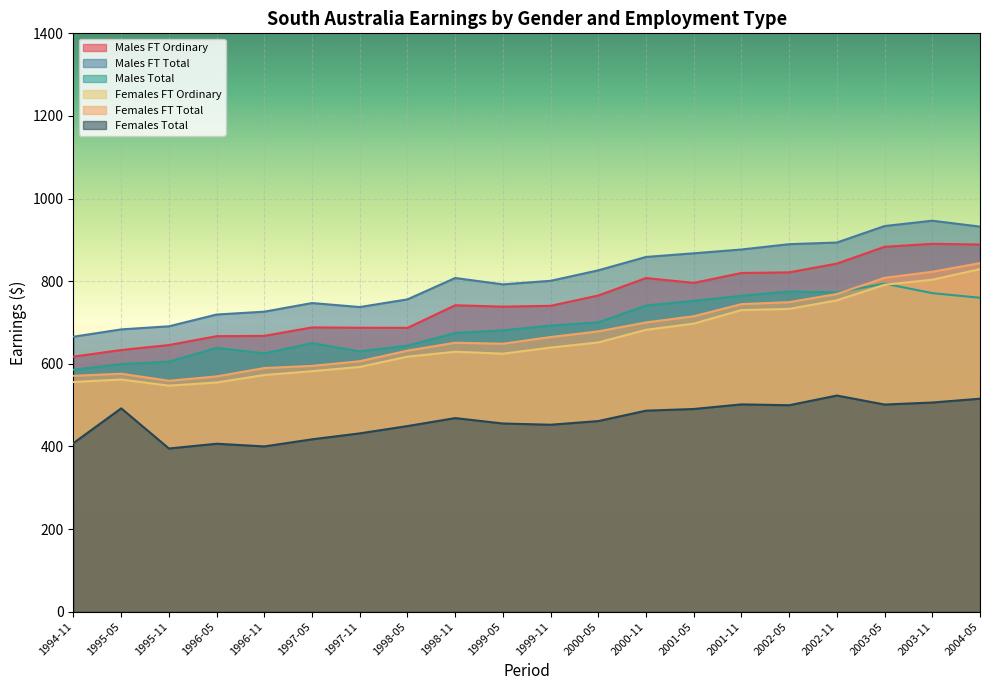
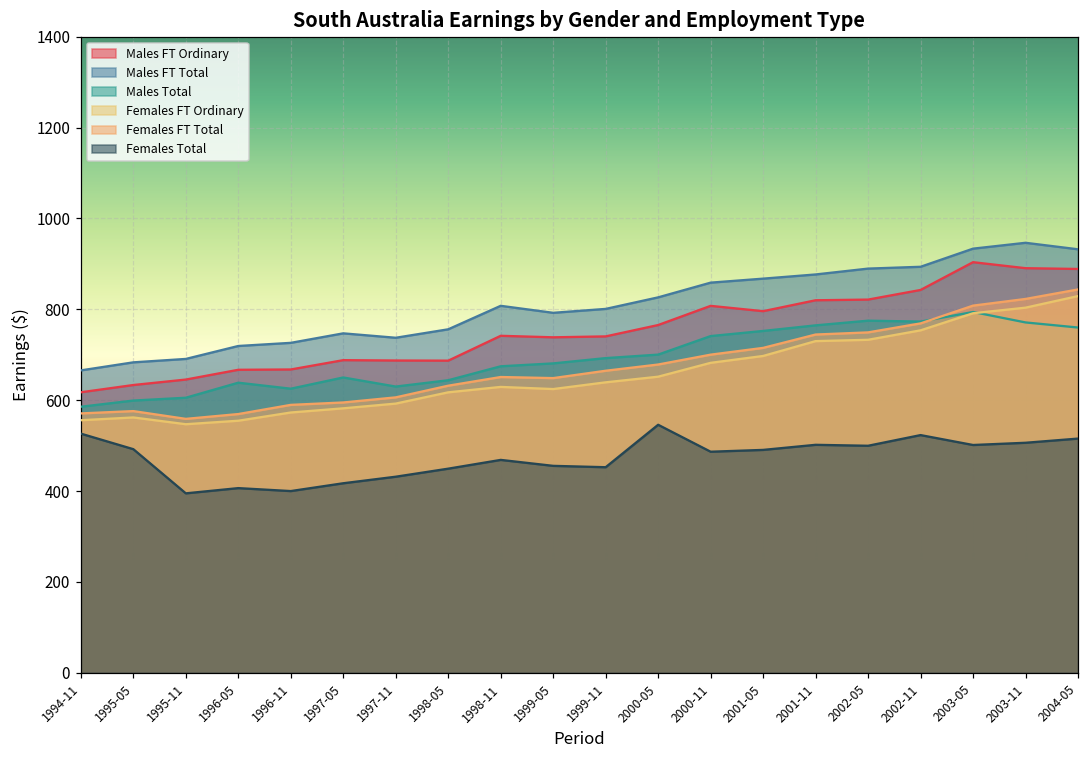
Females Total, 1994-11: 410 -> 530
Females Total, 2000-05: 460 -> 550
Males FT Ordinary, 2003-05: 880 -> 900
